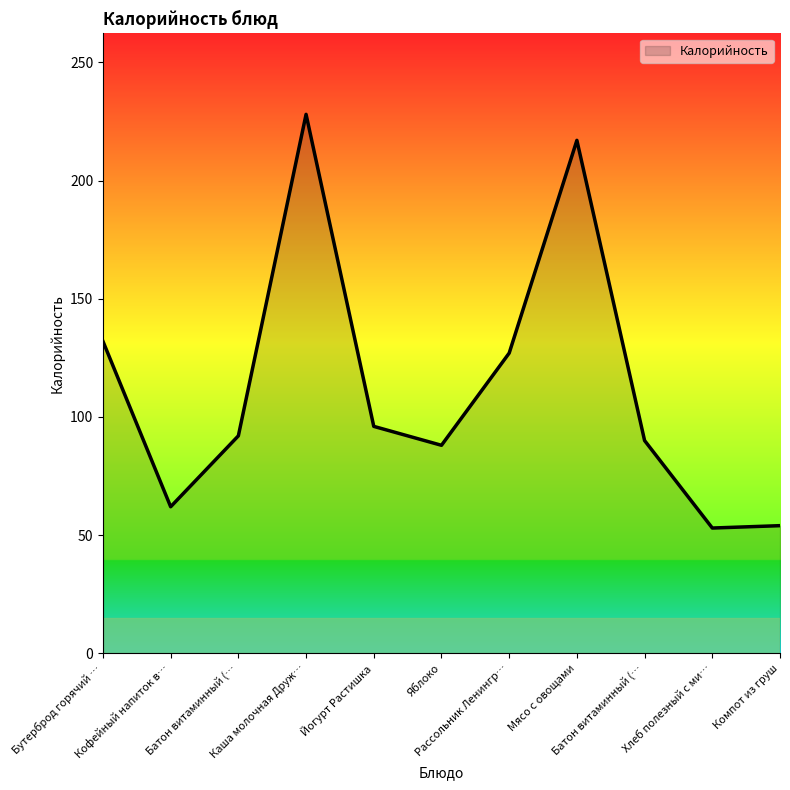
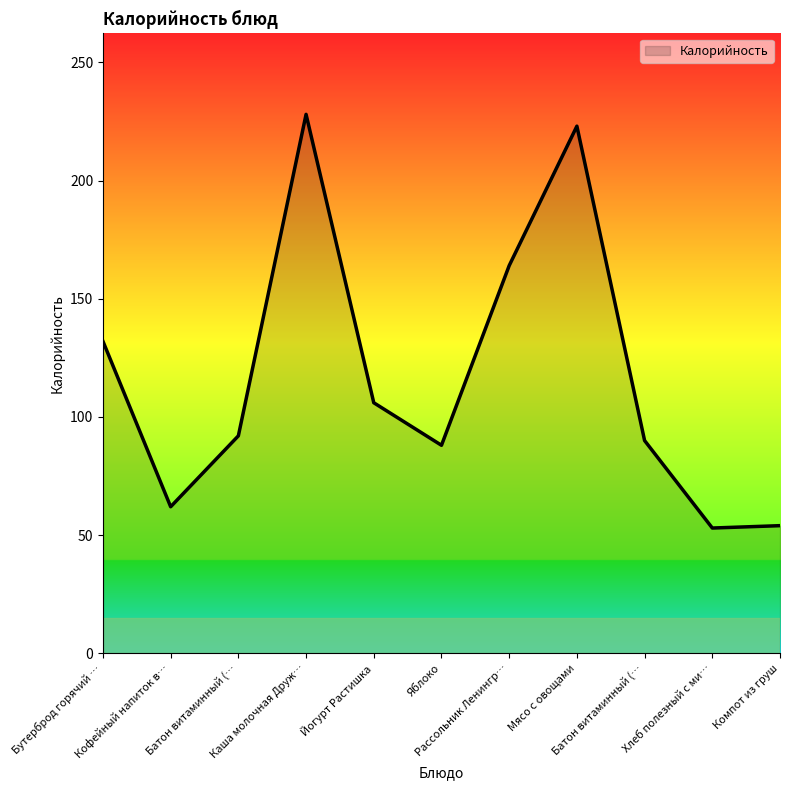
Йогурт Растишка: 96 -> 106
Рассольник Ленингр…: 127 -> 164
Мясо с овощами: 217 -> 223
